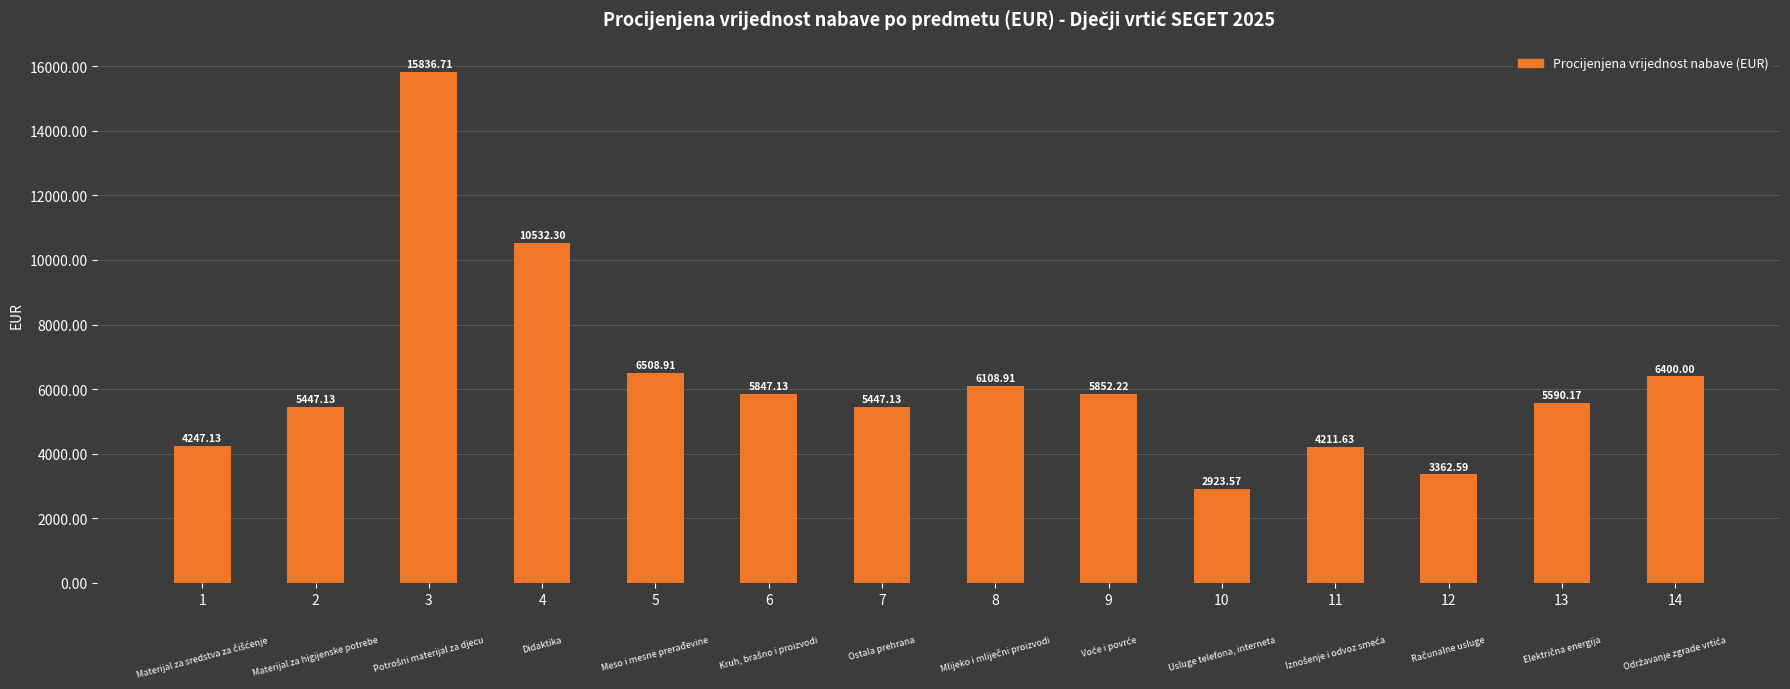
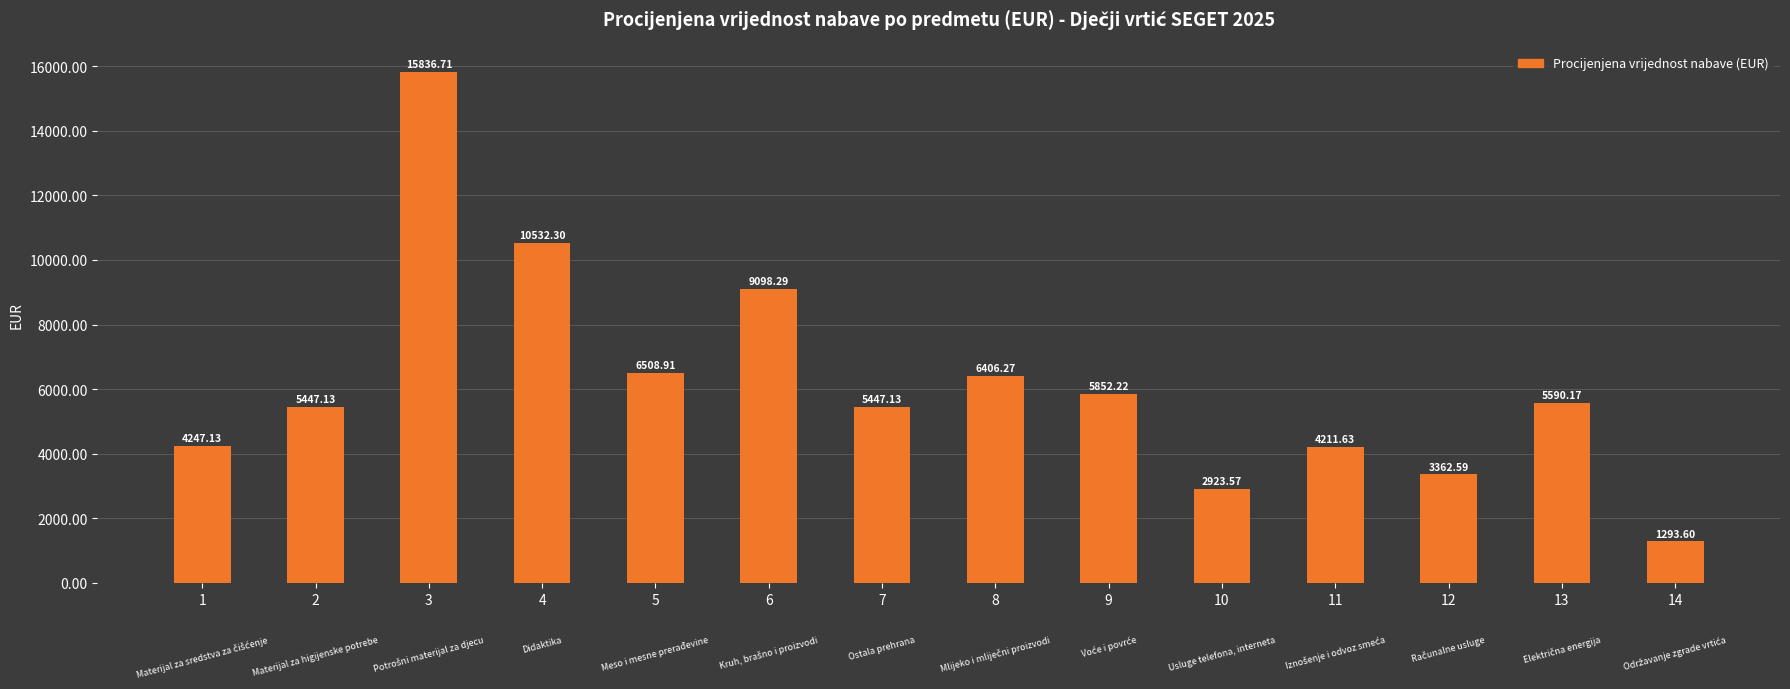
6: 5847.13 -> 9098.29
8: 6108.91 -> 6406.27
14: 6400.00 -> 1293.60
